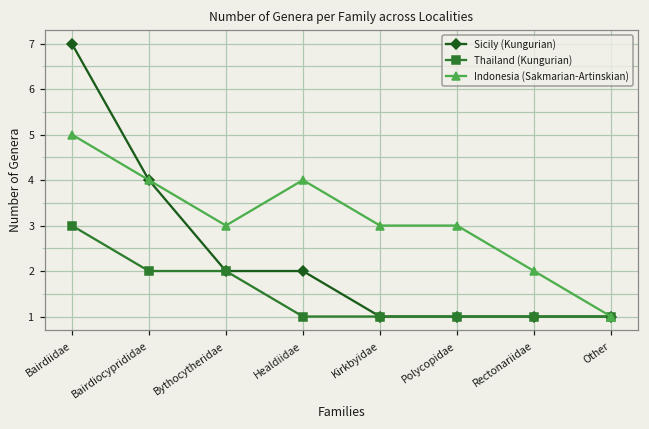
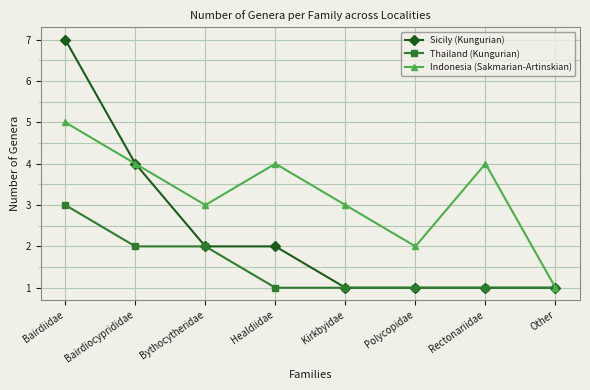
Indonesia (Sakmarian-Artinskian), Polycopidae: 3 -> 2
Indonesia (Sakmarian-Artinskian), Rectonariidae: 2 -> 4
